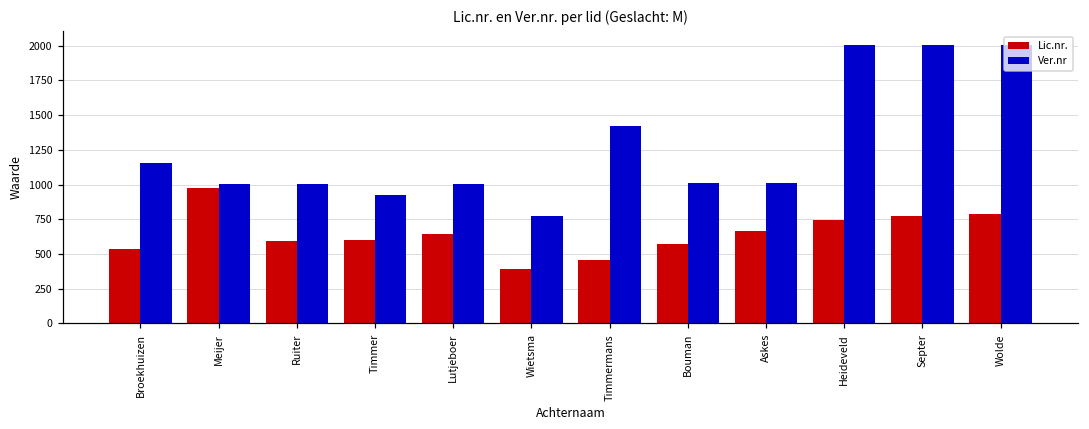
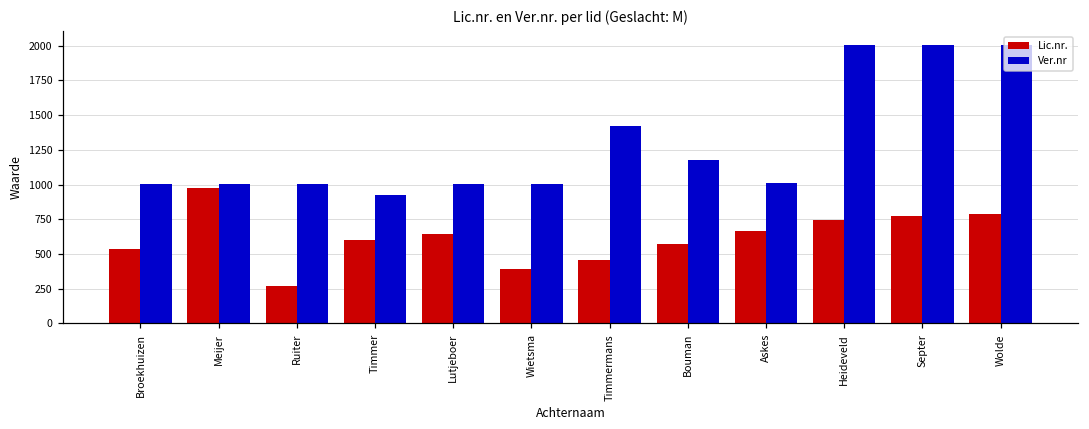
Ver.nr, Broekhuizen: 1160 -> 1000
Lic.nr., Ruiter: 590 -> 270
Ver.nr, Wietsma: 780 -> 1000
Ver.nr, Bouman: 1010 -> 1170
